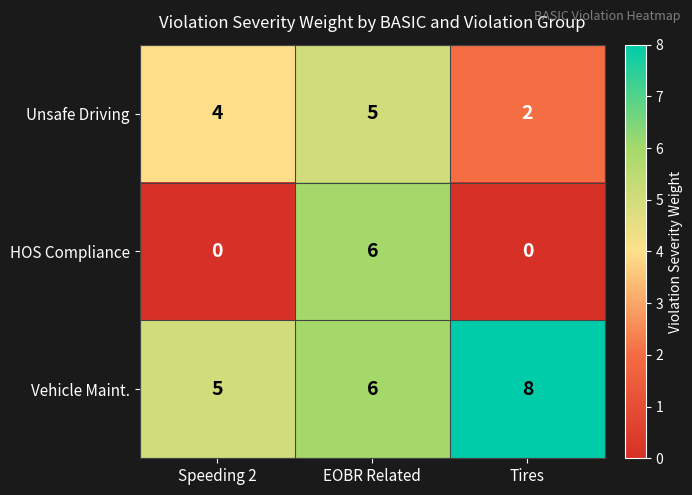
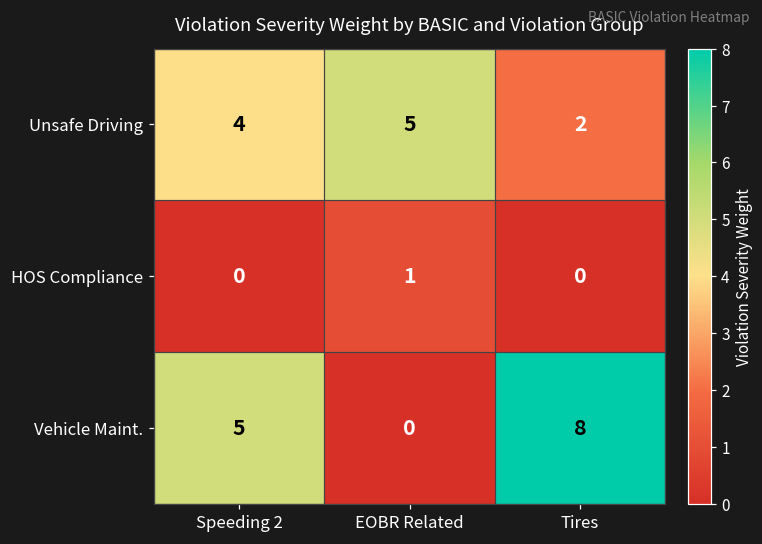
HOS Compliance, EOBR Related: 6 -> 1
Vehicle Maint., EOBR Related: 6 -> 0
